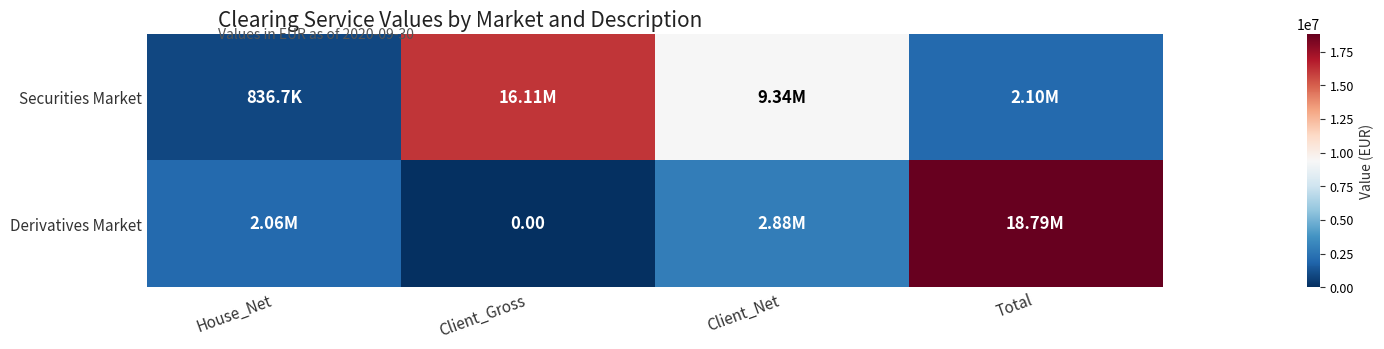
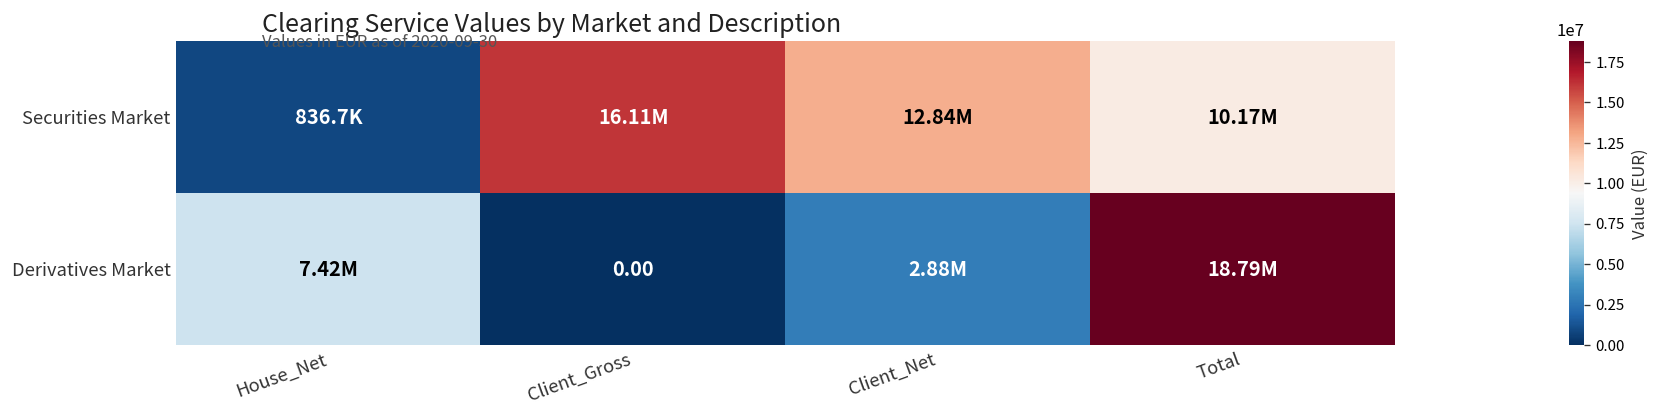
Securities Market, Client_Net: 9.34M -> 12.84M
Securities Market, Total: 2.10M -> 10.17M
Derivatives Market, House_Net: 2.06M -> 7.42M
